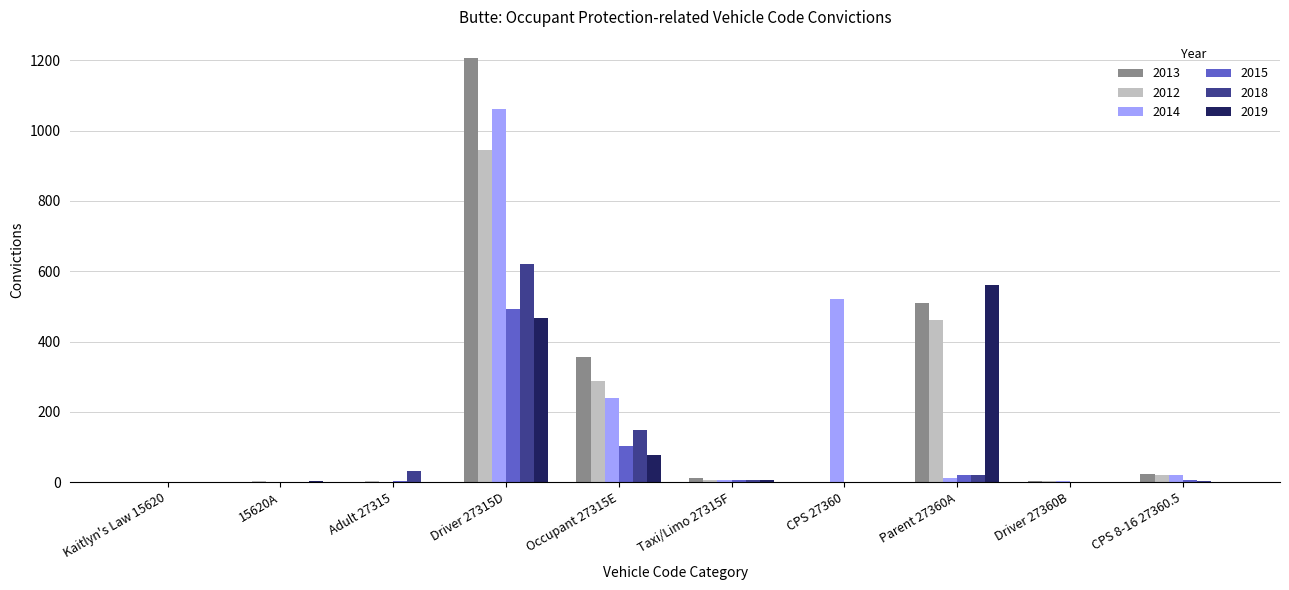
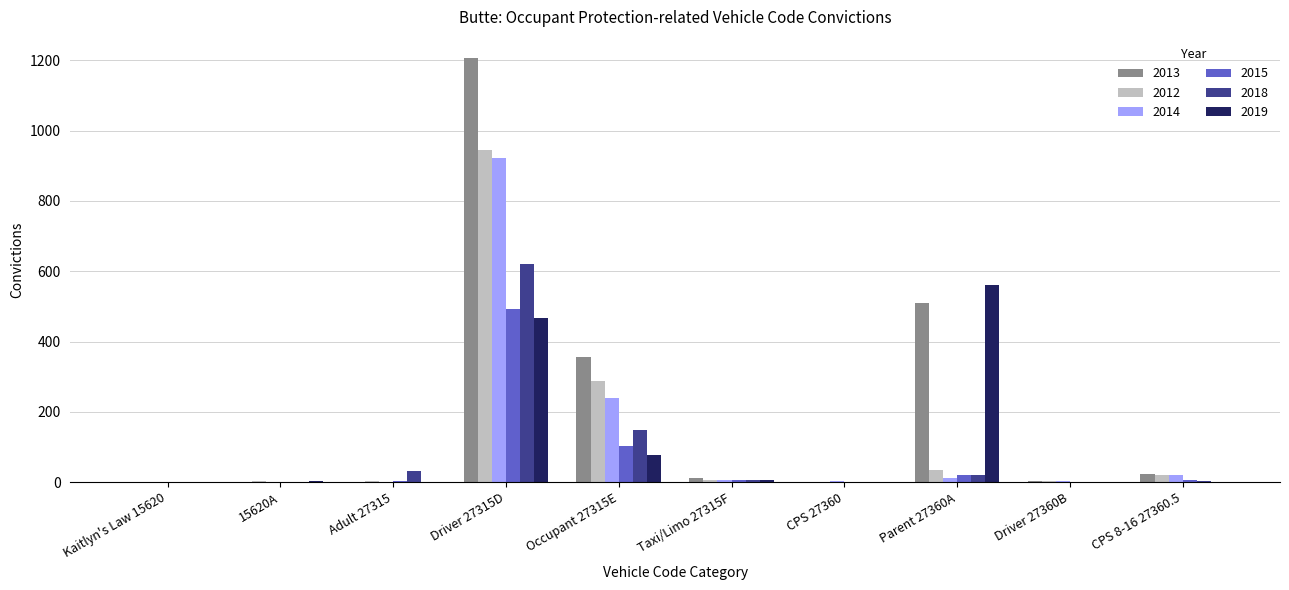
2014, Driver 27315D: 1060 -> 920
2014, CPS 27360: 520 -> 0
2012, Parent 27360A: 460 -> 30
